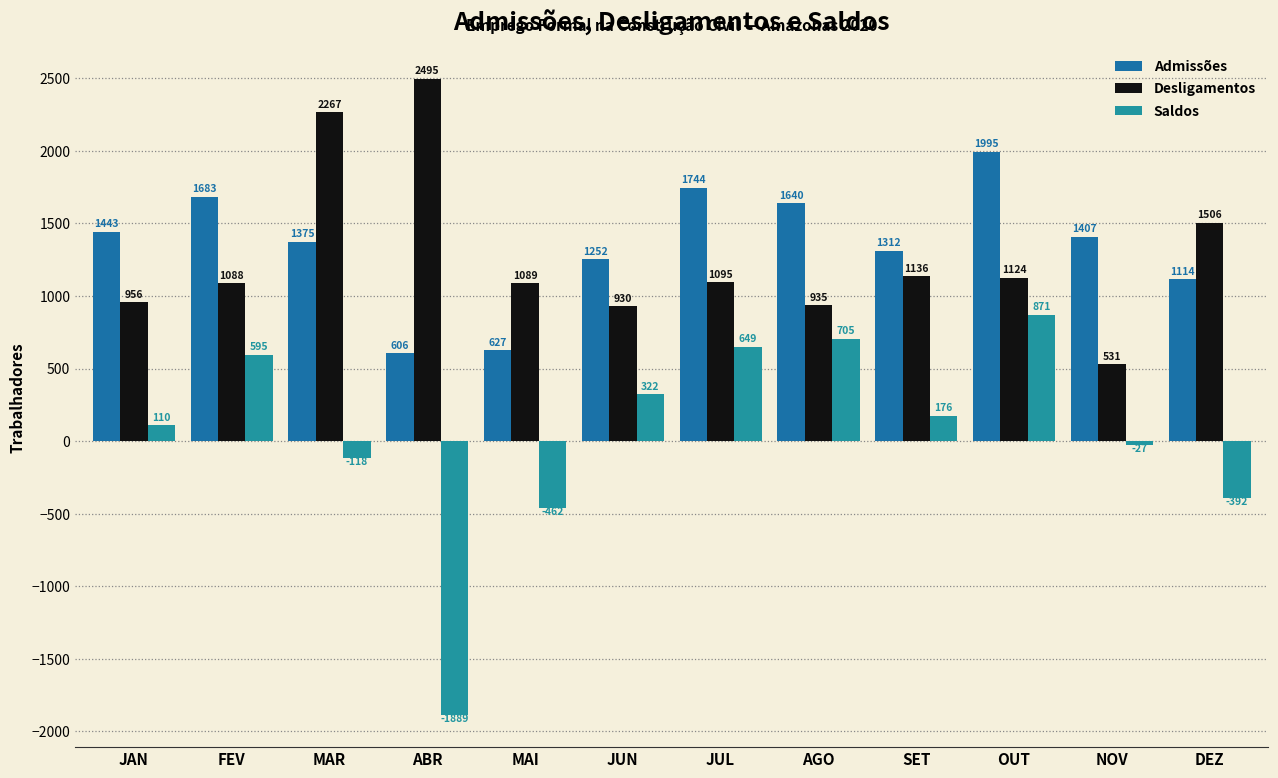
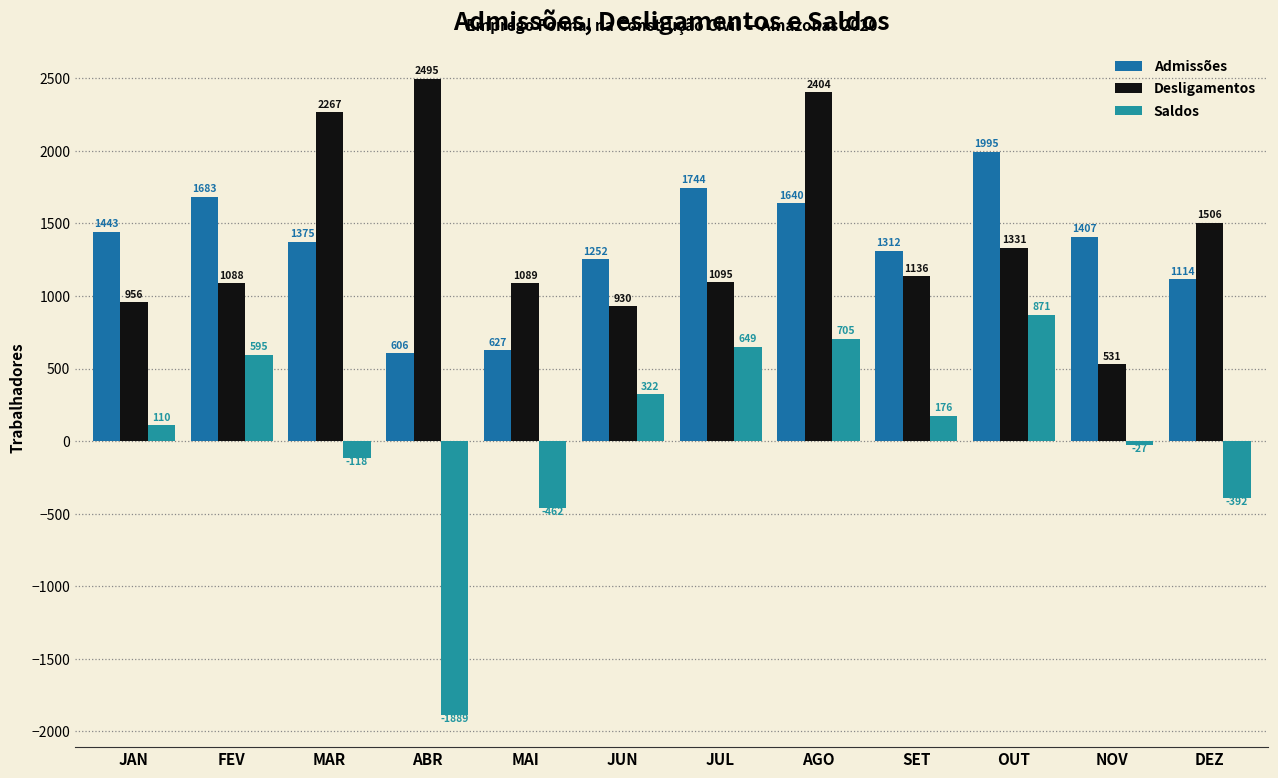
Desligamentos, AGO: 935 -> 2404
Desligamentos, OUT: 1124 -> 1331
